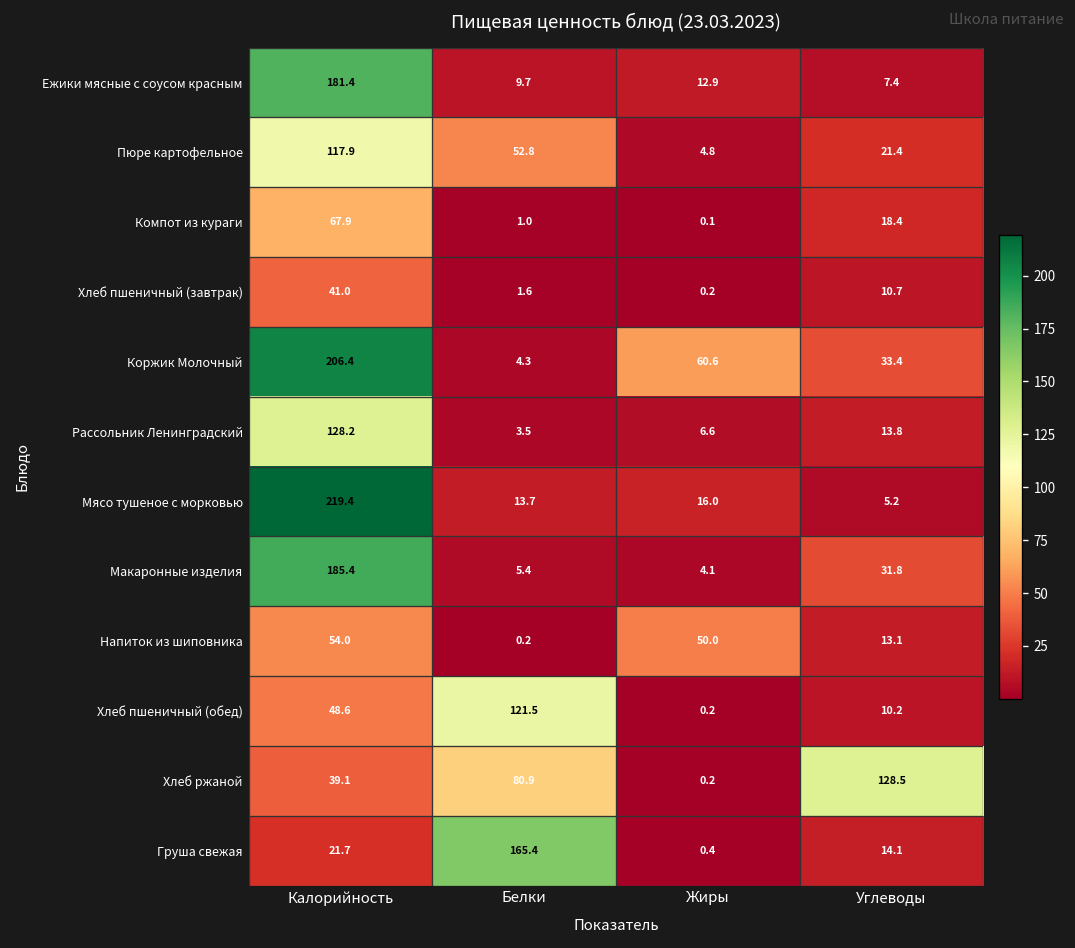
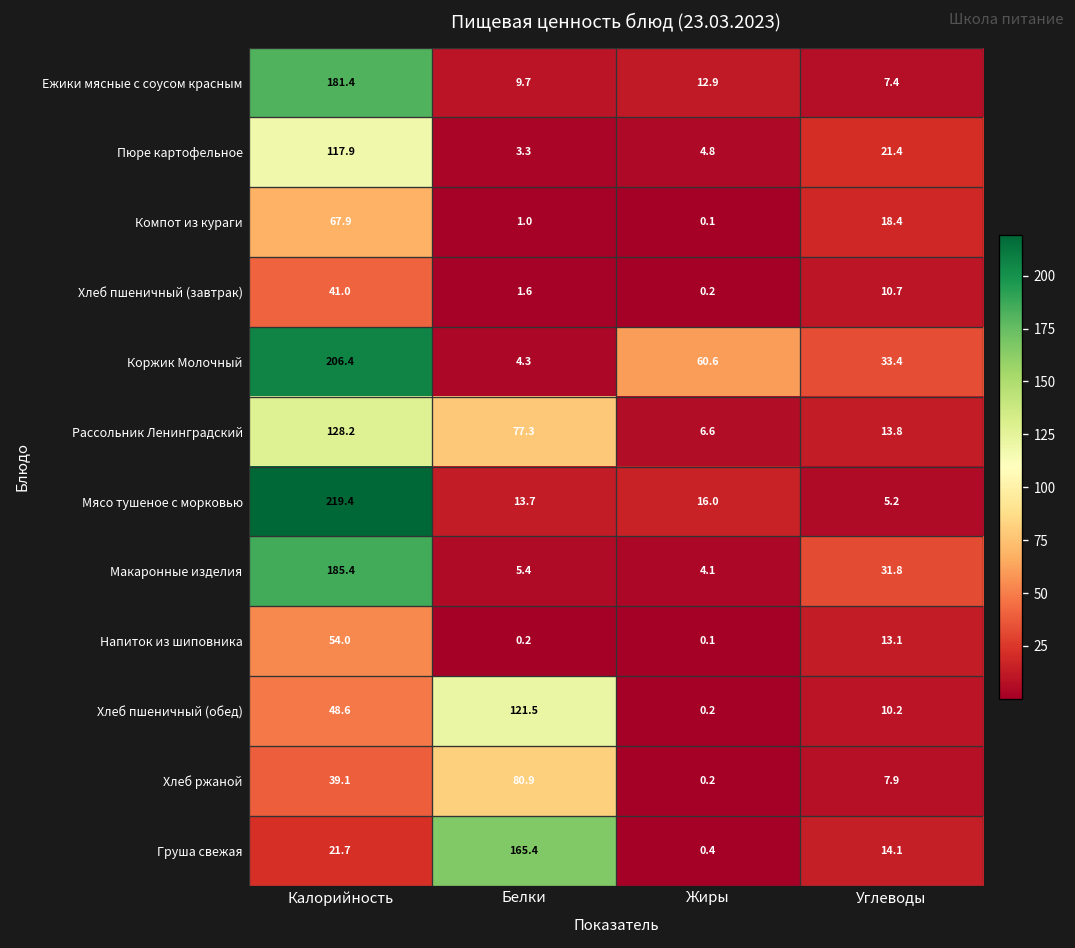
Пюре картофельное, Белки: 52.8 -> 3.3
Рассольник Ленинградский, Белки: 3.5 -> 77.3
Напиток из шиповника, Жиры: 50.0 -> 0.1
Хлеб ржаной, Углеводы: 128.5 -> 7.9
